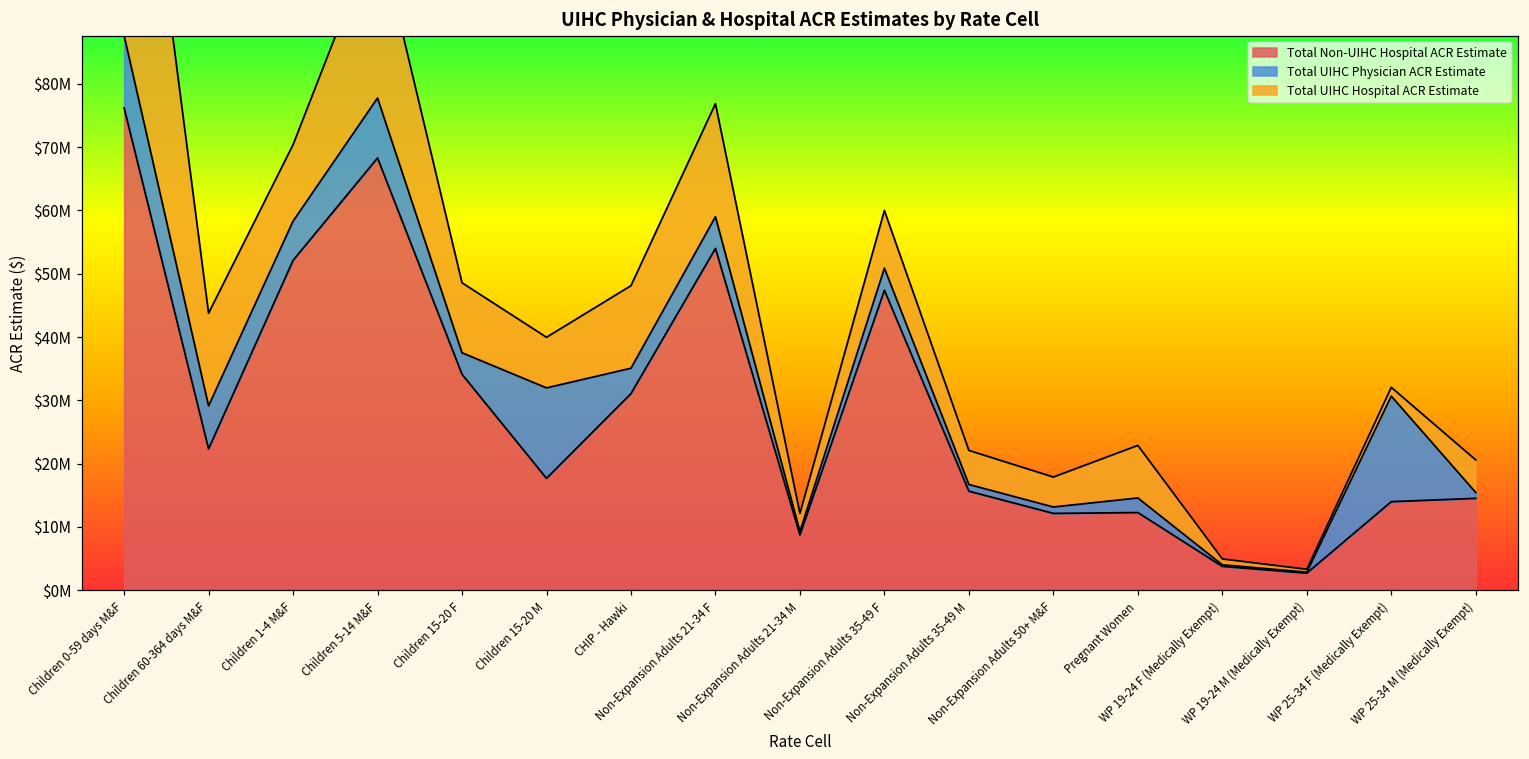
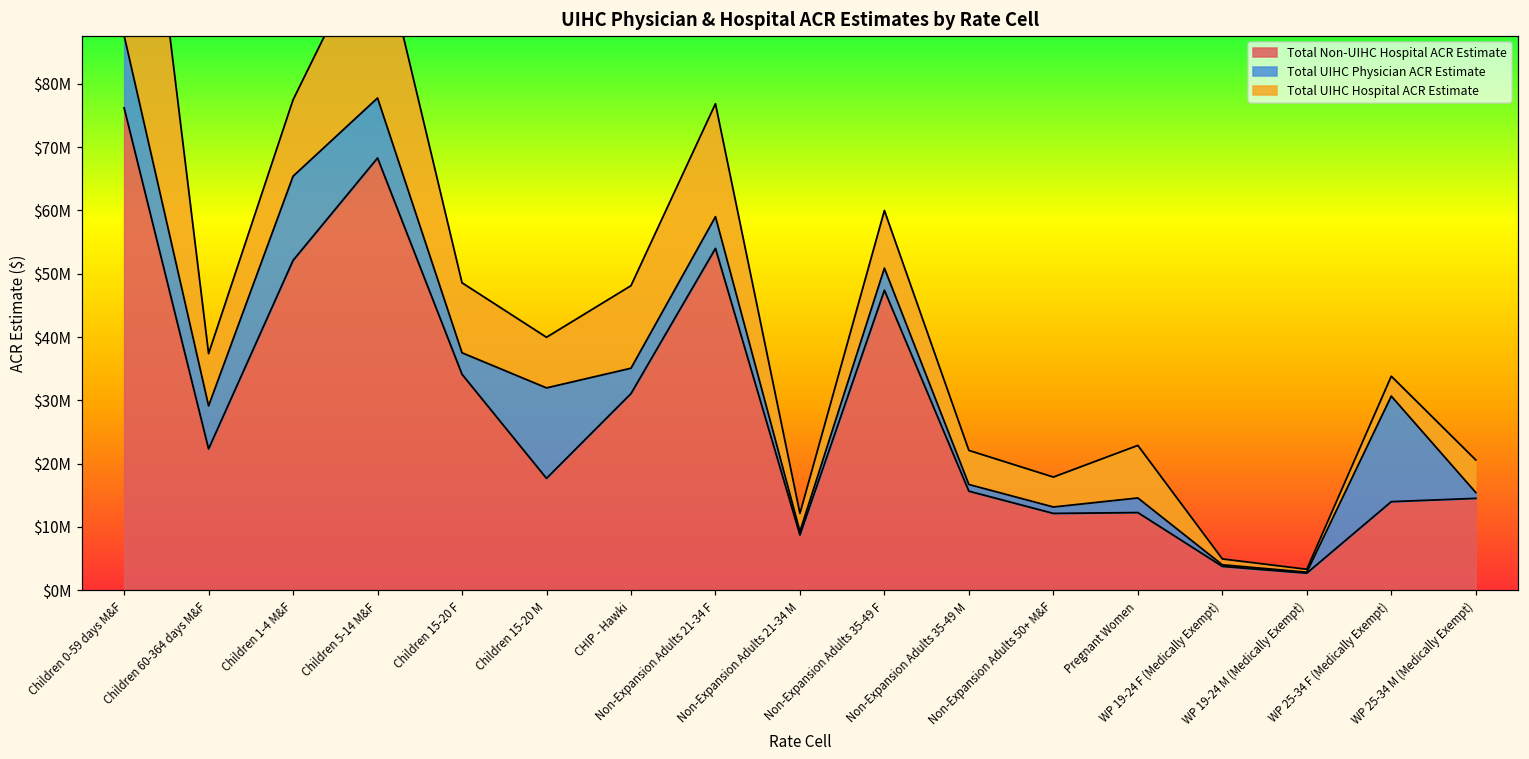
Total UIHC Hospital ACR Estimate, Children 60-364 days M&F: $15000000 -> $8000000
Total UIHC Physician ACR Estimate, Children 1-4 M&F: $6000000 -> $13000000
Total UIHC Hospital ACR Estimate, WP 25-34 F (Medically Exempt): $1000000 -> $3000000
